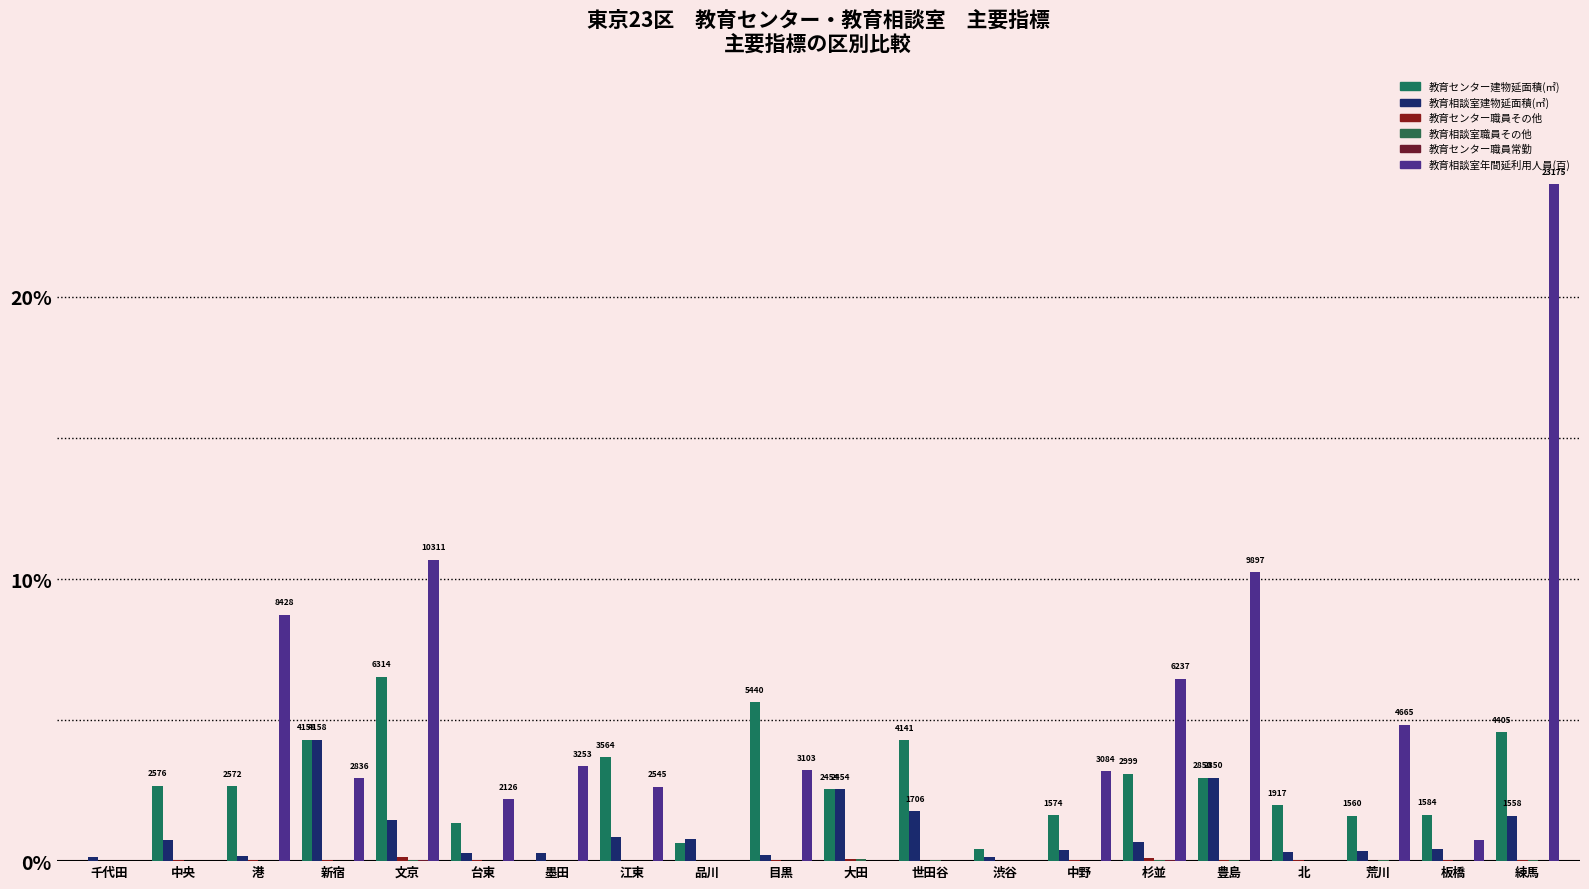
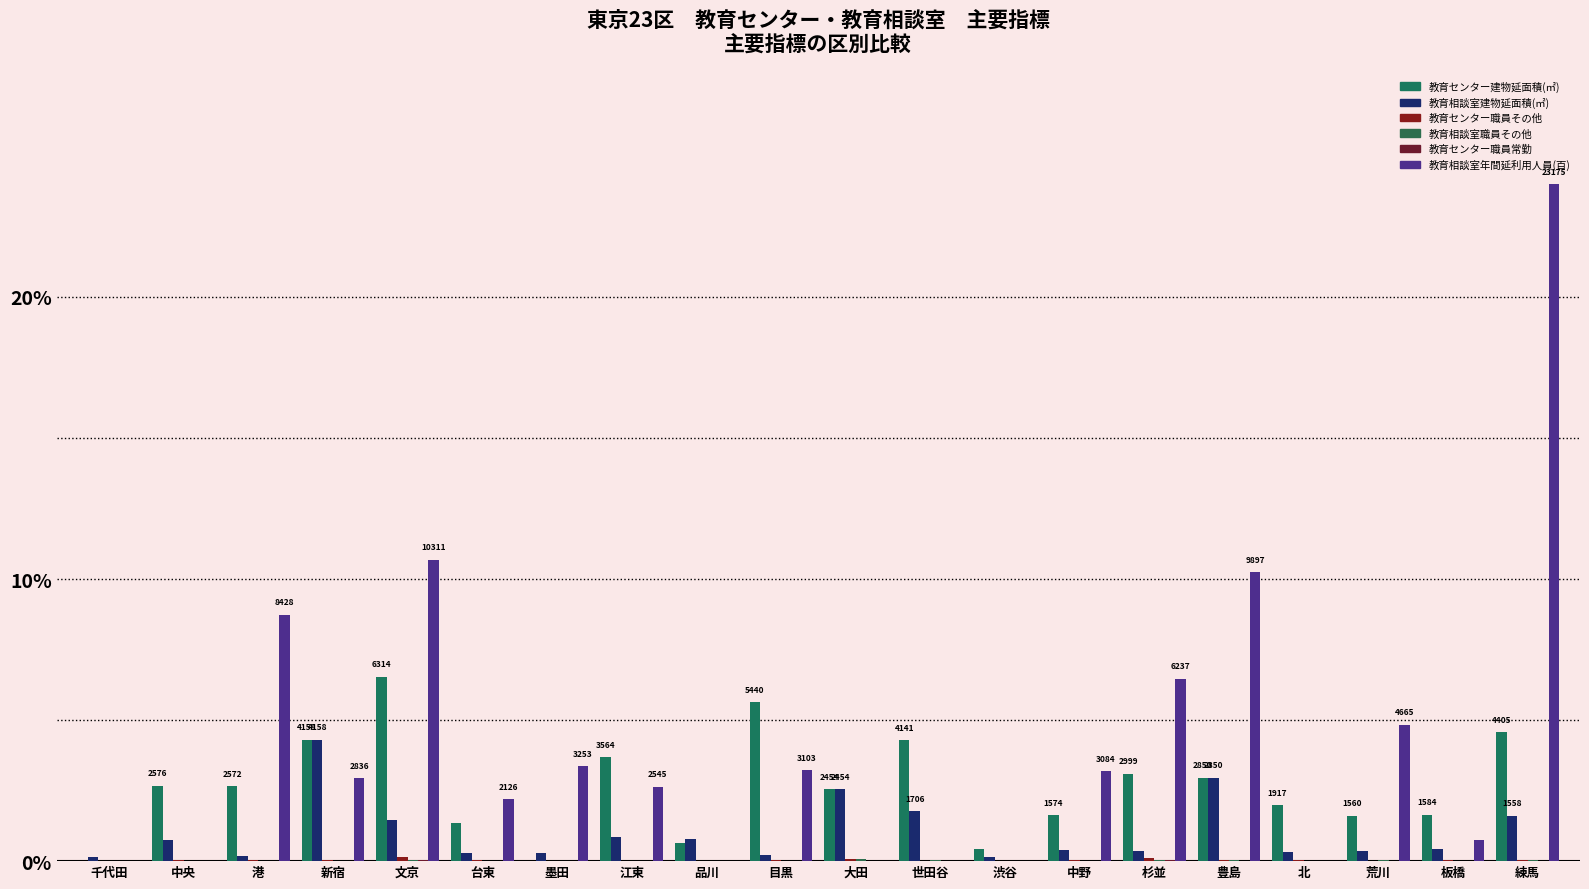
教育相談室建物延面積(㎡), 杉並: 0.7% -> 0.4%
